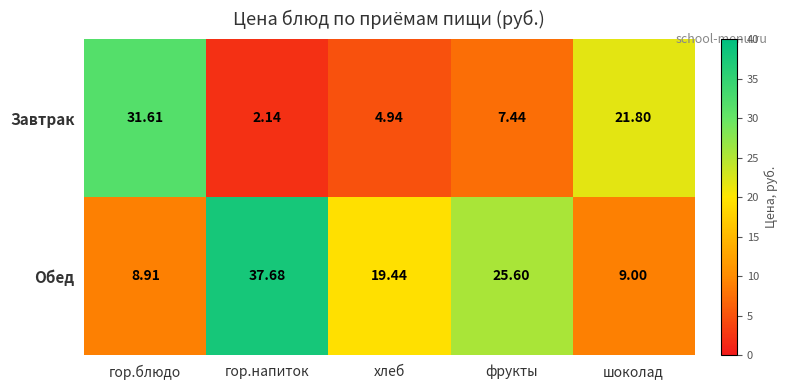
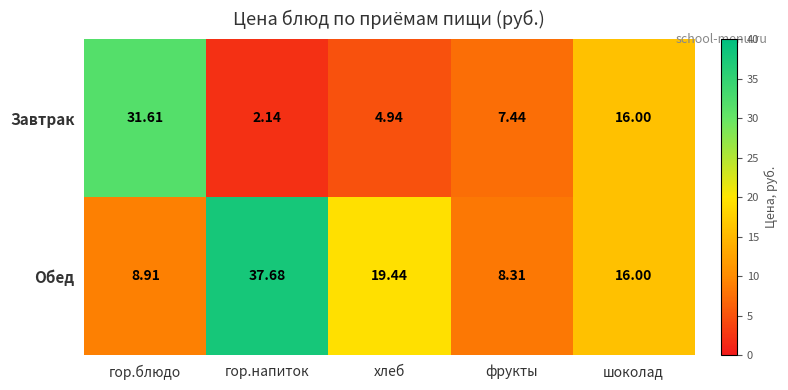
Завтрак, шоколад: 21.80 -> 16.00
Обед, фрукты: 25.60 -> 8.31
Обед, шоколад: 9.00 -> 16.00
